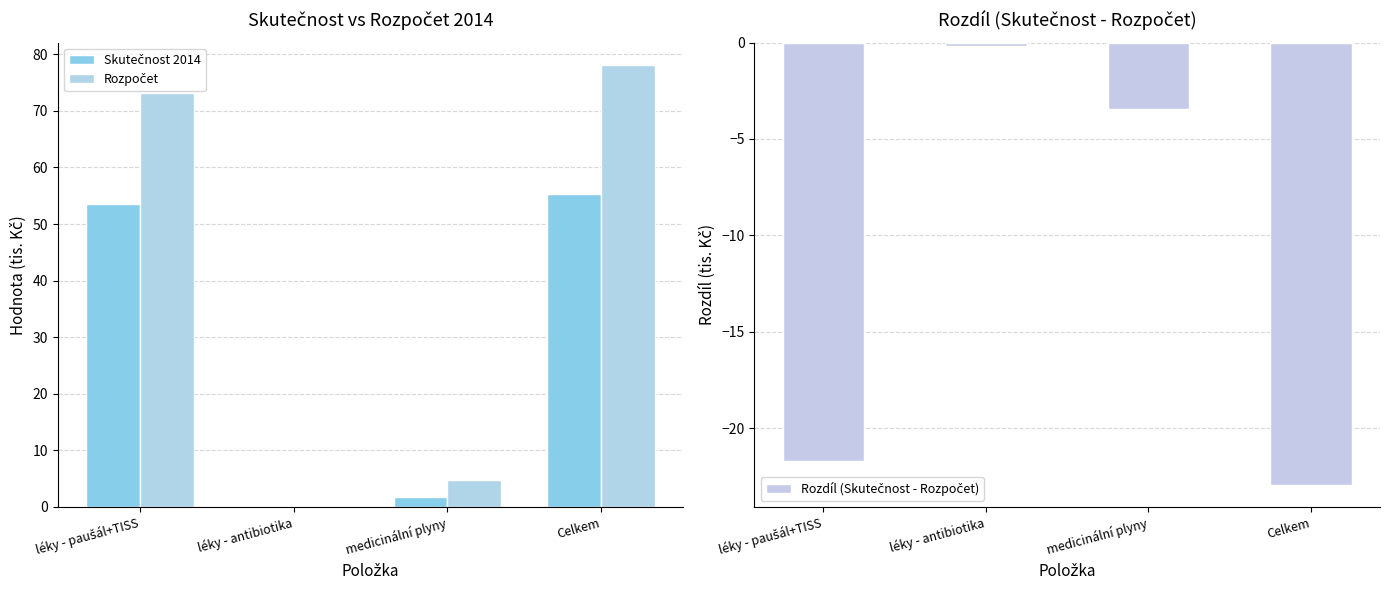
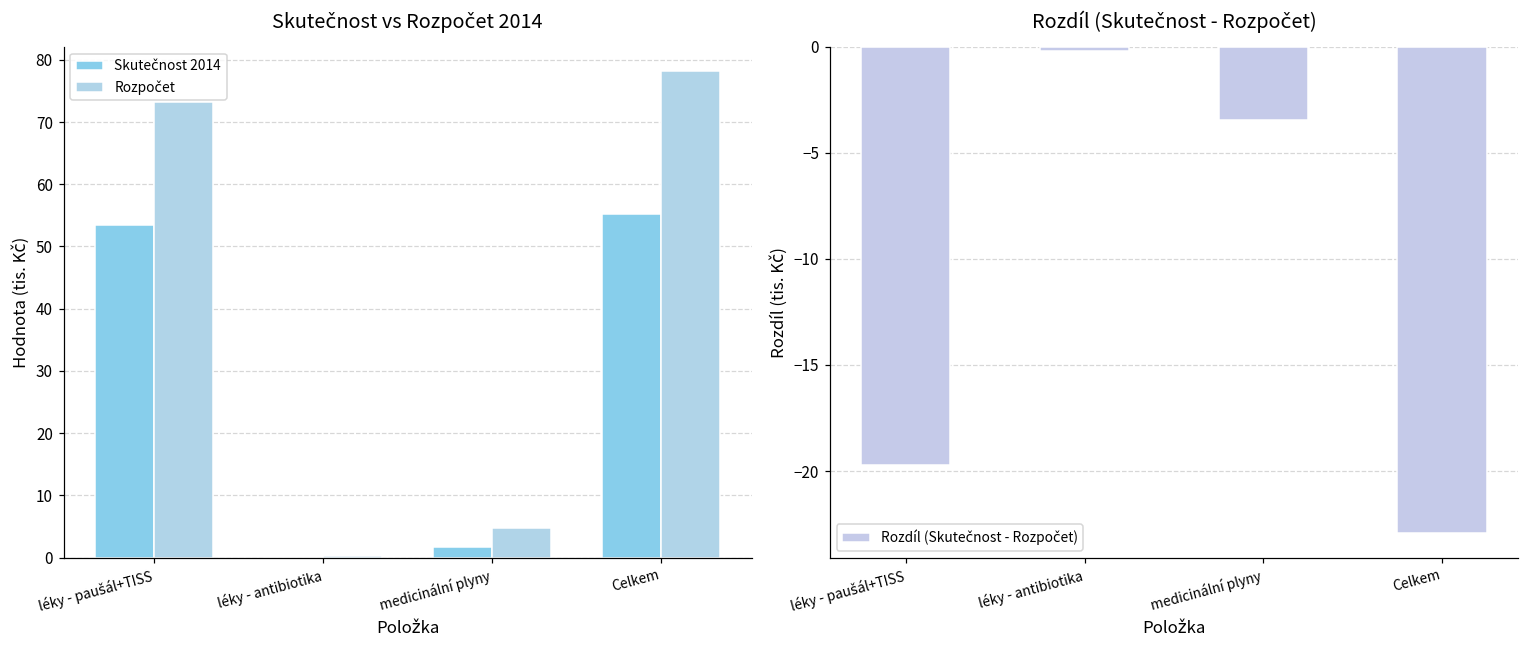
Rozdíl (Skutečnost - Rozpočet), léky - paušál+TISS: -21.7 -> -19.7
